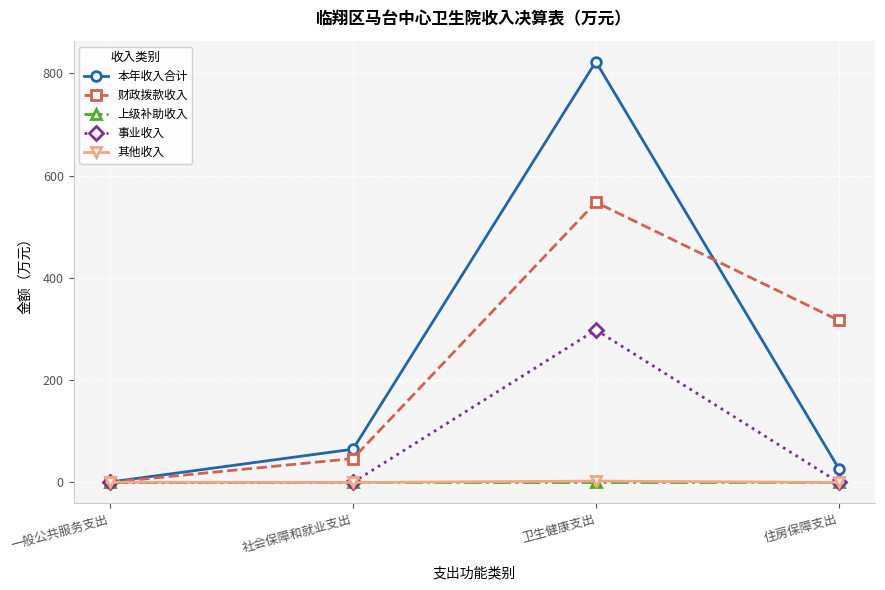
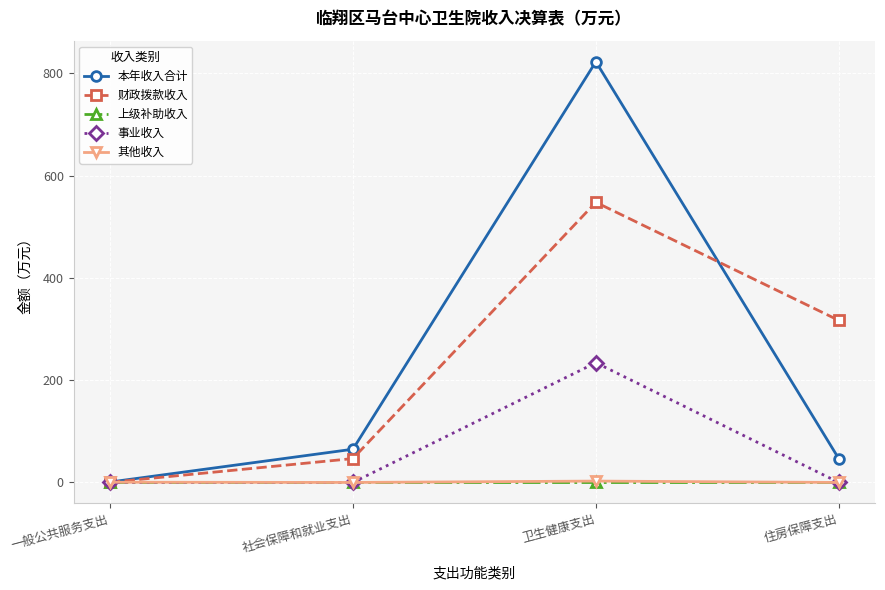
事业收入, 卫生健康支出: 300 -> 230
本年收入合计, 住房保障支出: 30 -> 50
